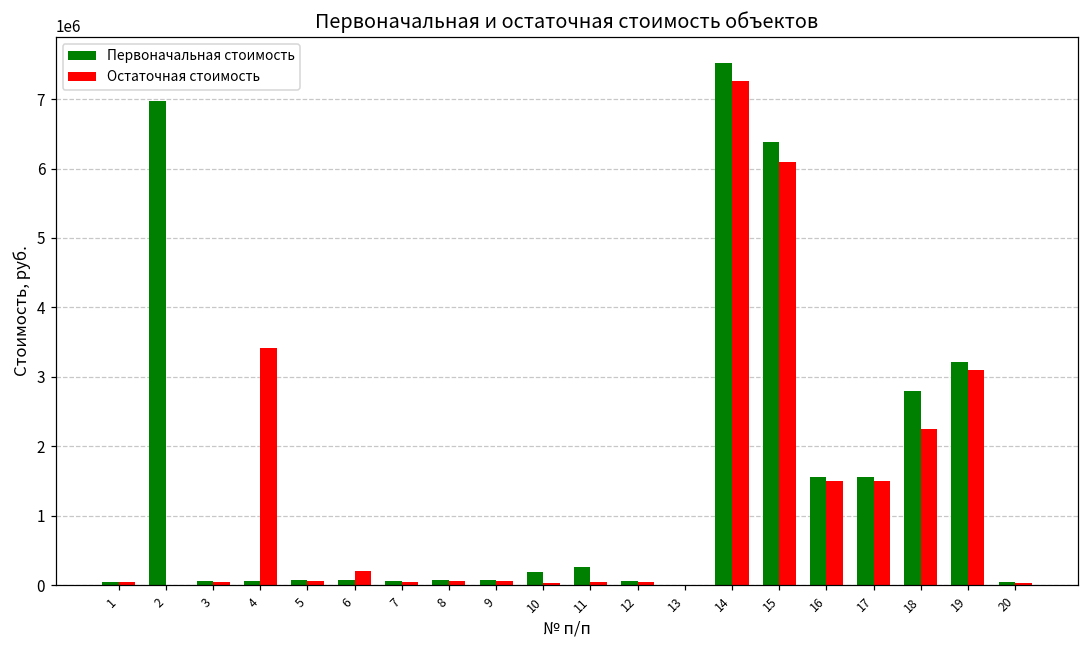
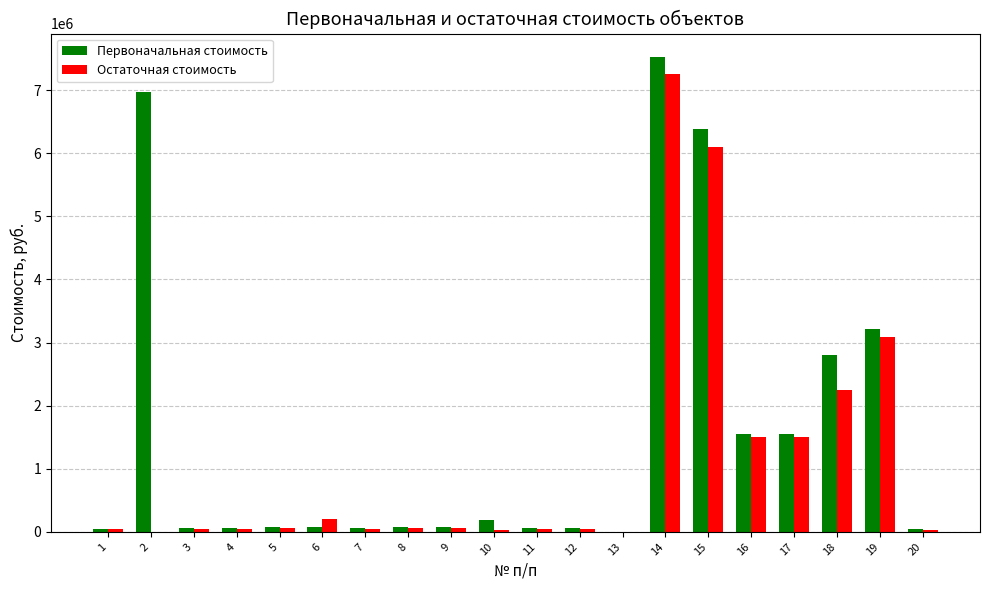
Остаточная стоимость, 4: 3400000 -> 0
Первоначальная стоимость, 11: 300000 -> 100000
